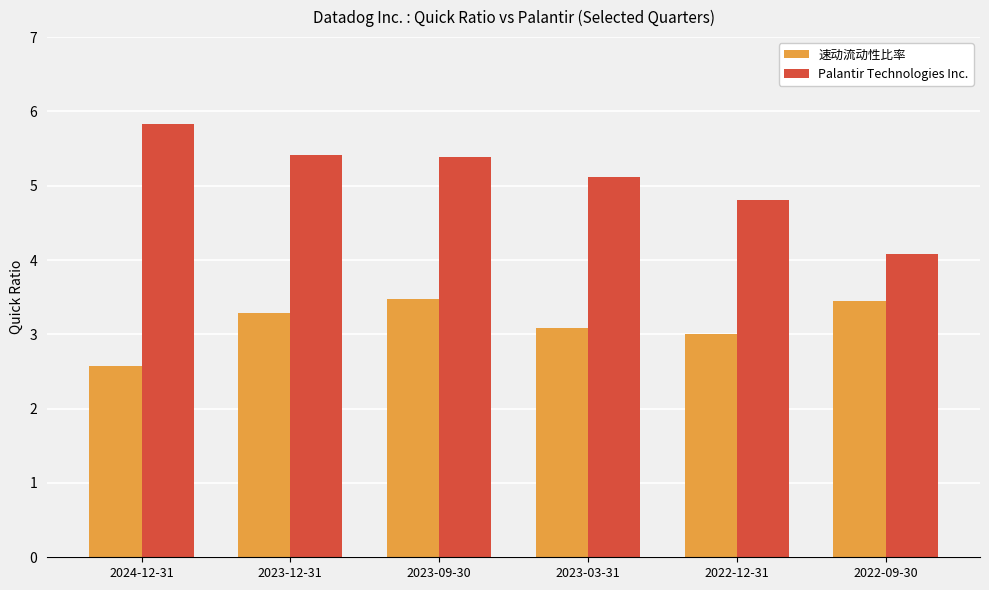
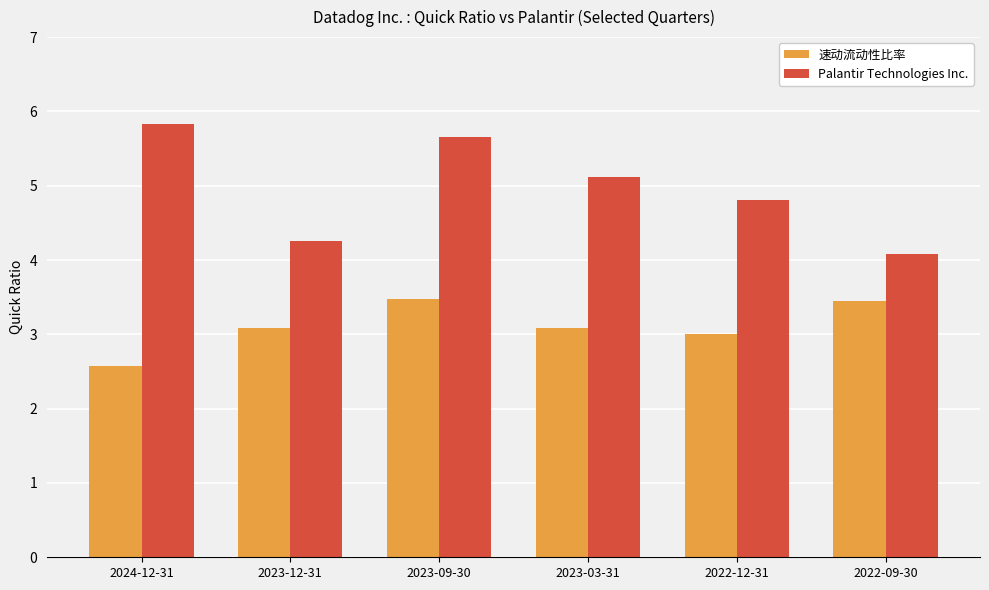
速动流动性比率, 2023-12-31: 3.3 -> 3.1
Palantir Technologies Inc., 2023-12-31: 5.4 -> 4.3
Palantir Technologies Inc., 2023-09-30: 5.4 -> 5.7
